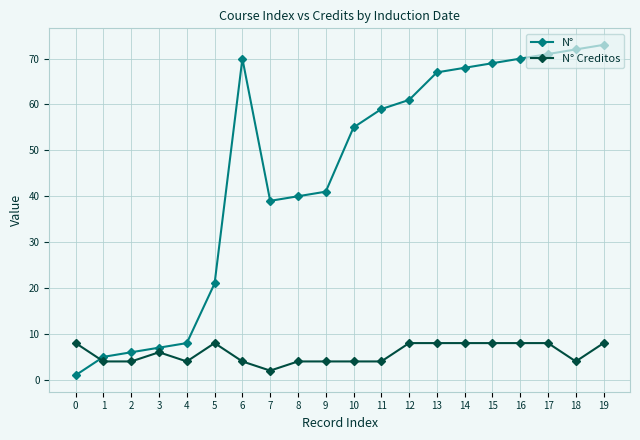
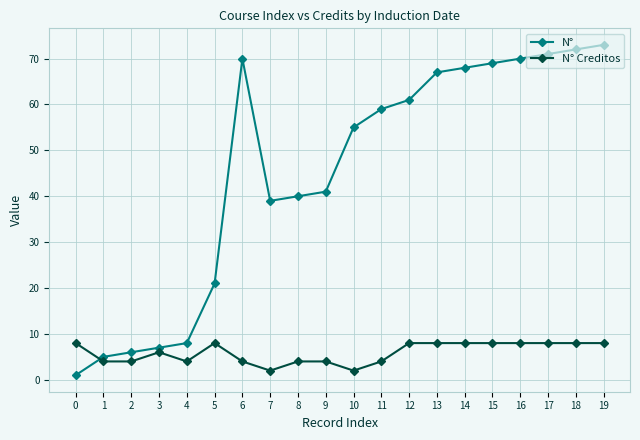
N° Creditos, 10: 4 -> 2
N° Creditos, 18: 4 -> 8
